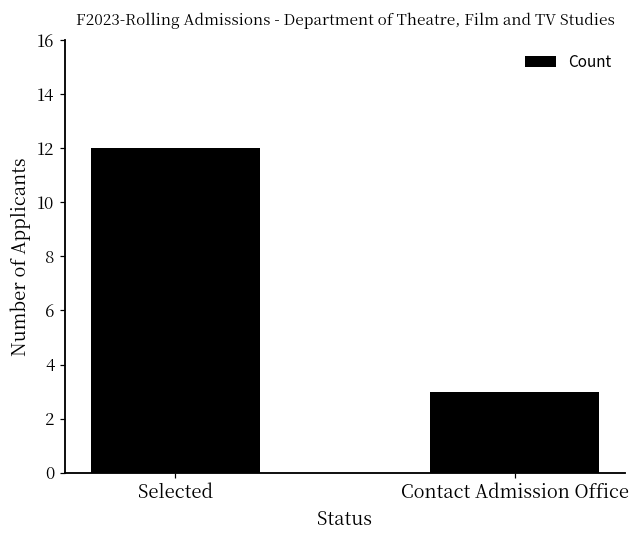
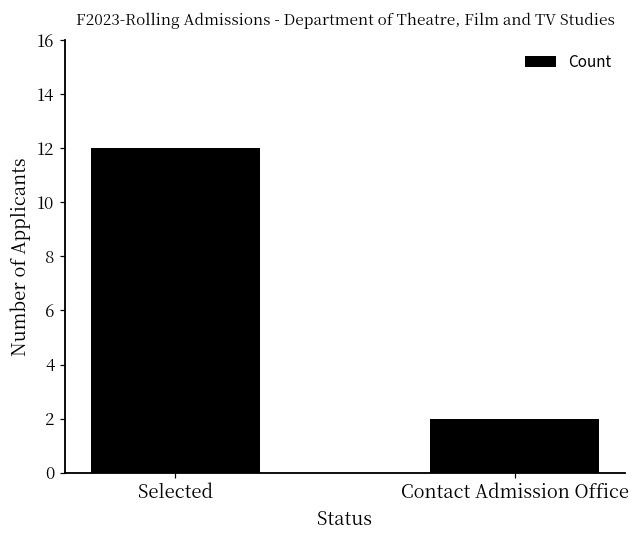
Contact Admission Office: 3 -> 2
